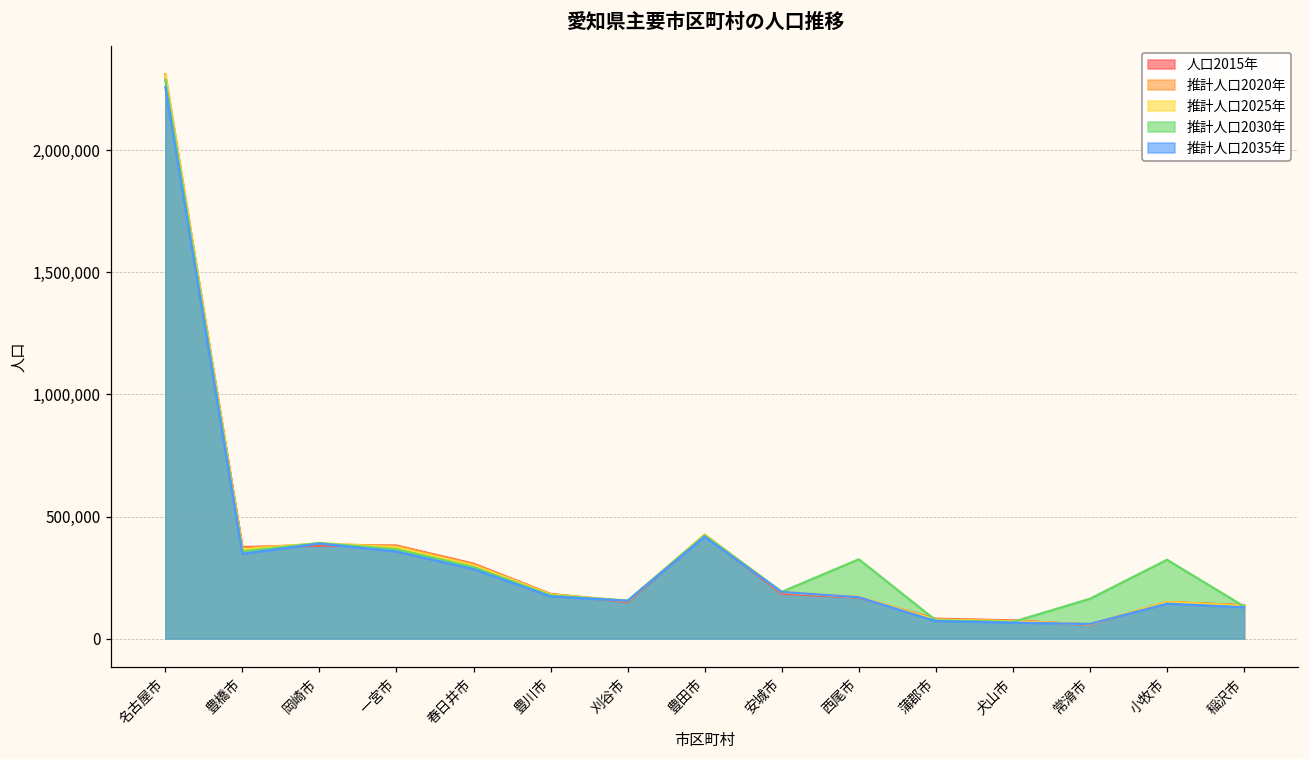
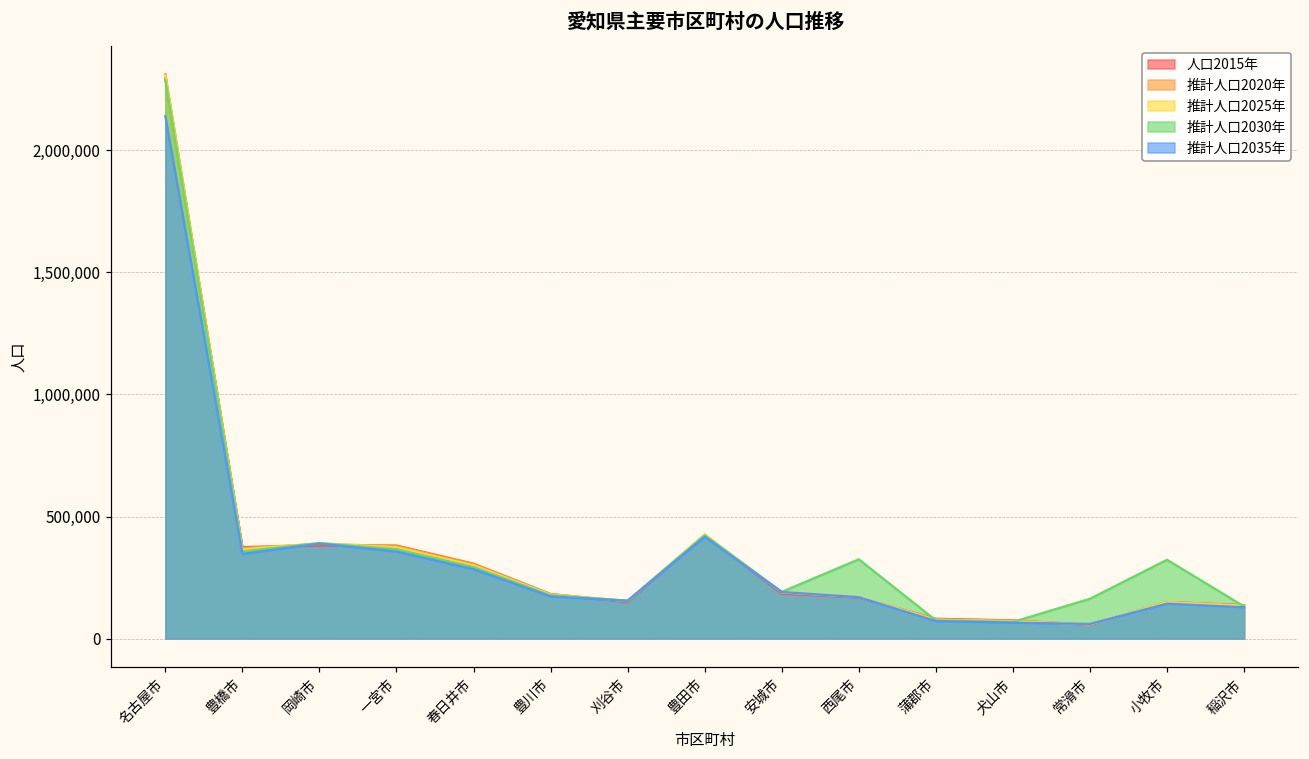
推計人口2035年, 名古屋市: 2,260,000 -> 2,140,000
